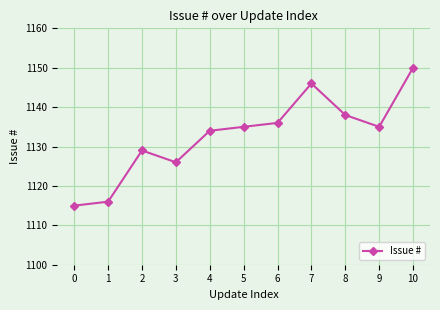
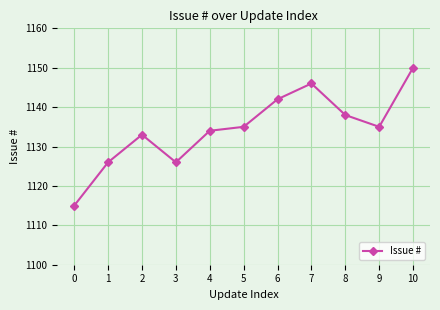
1: 1116 -> 1126
2: 1129 -> 1133
6: 1136 -> 1142
